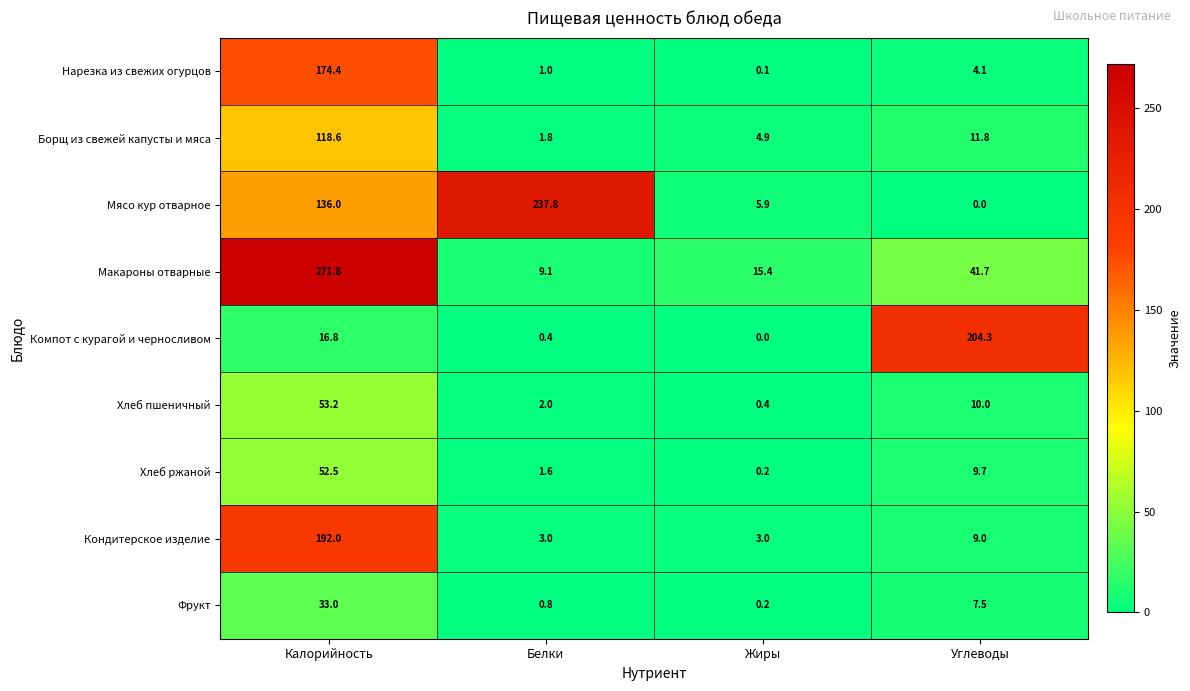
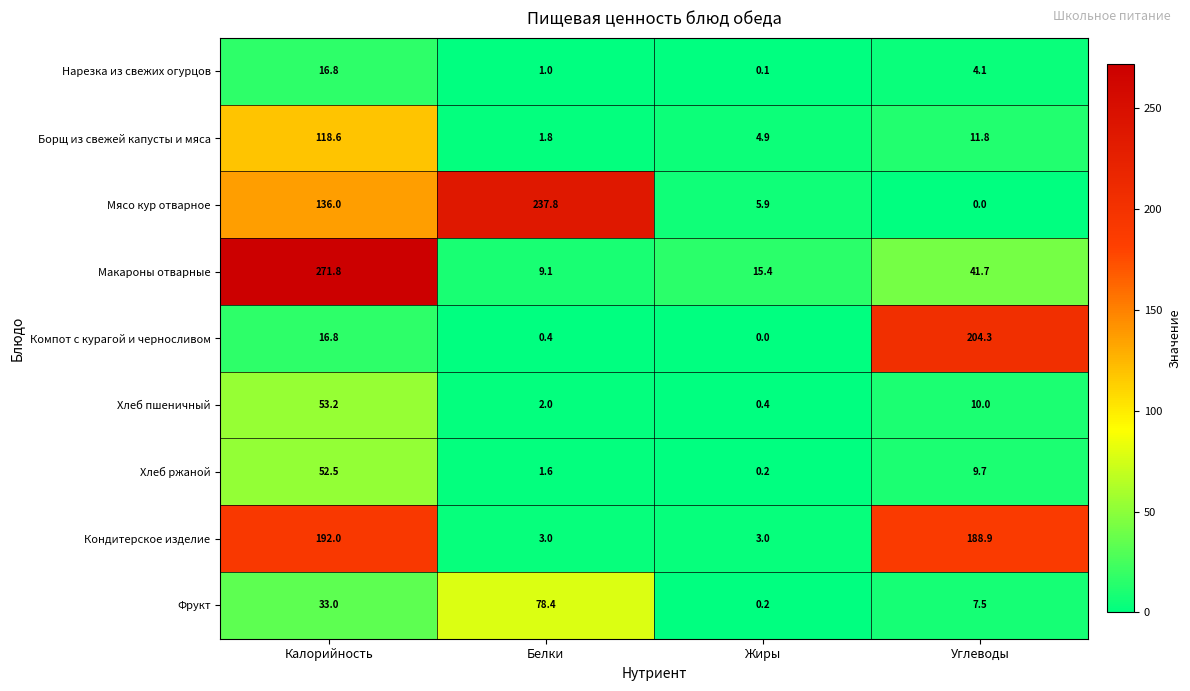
Нарезка из свежих огурцов, Калорийность: 174.4 -> 16.8
Кондитерское изделие, Углеводы: 9.0 -> 188.9
Фрукт, Белки: 0.8 -> 78.4
